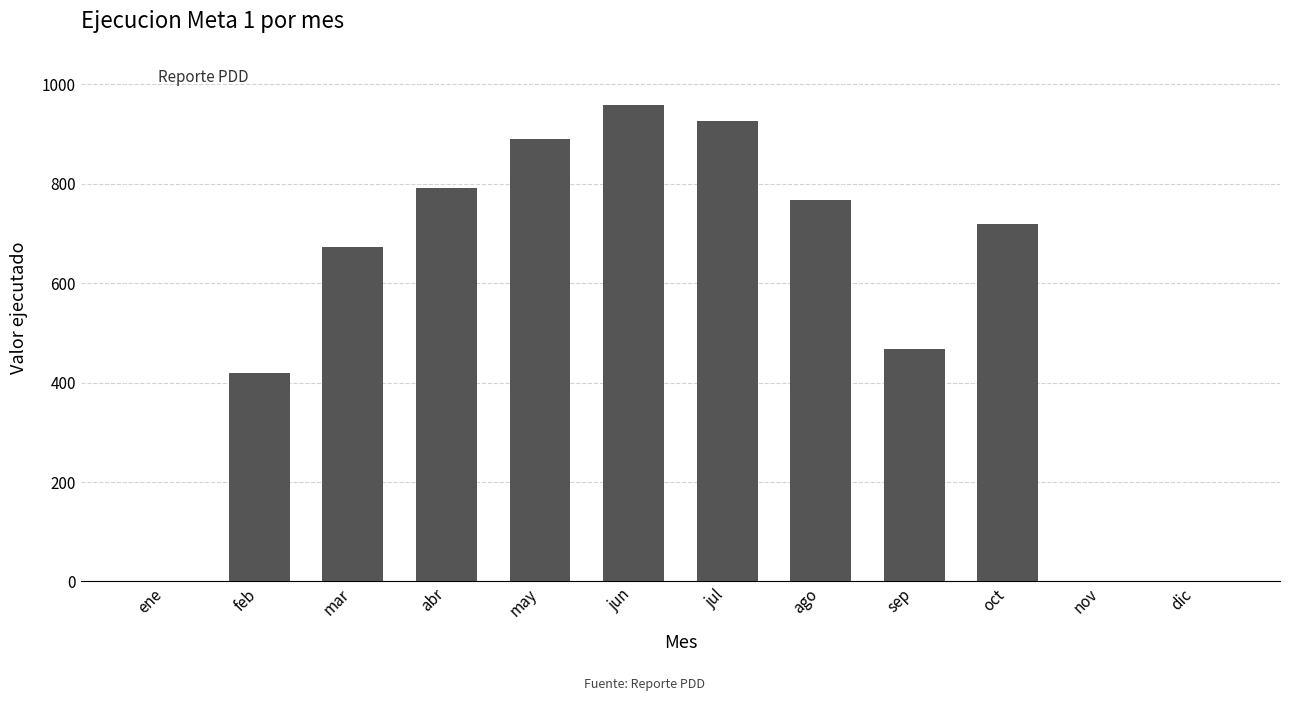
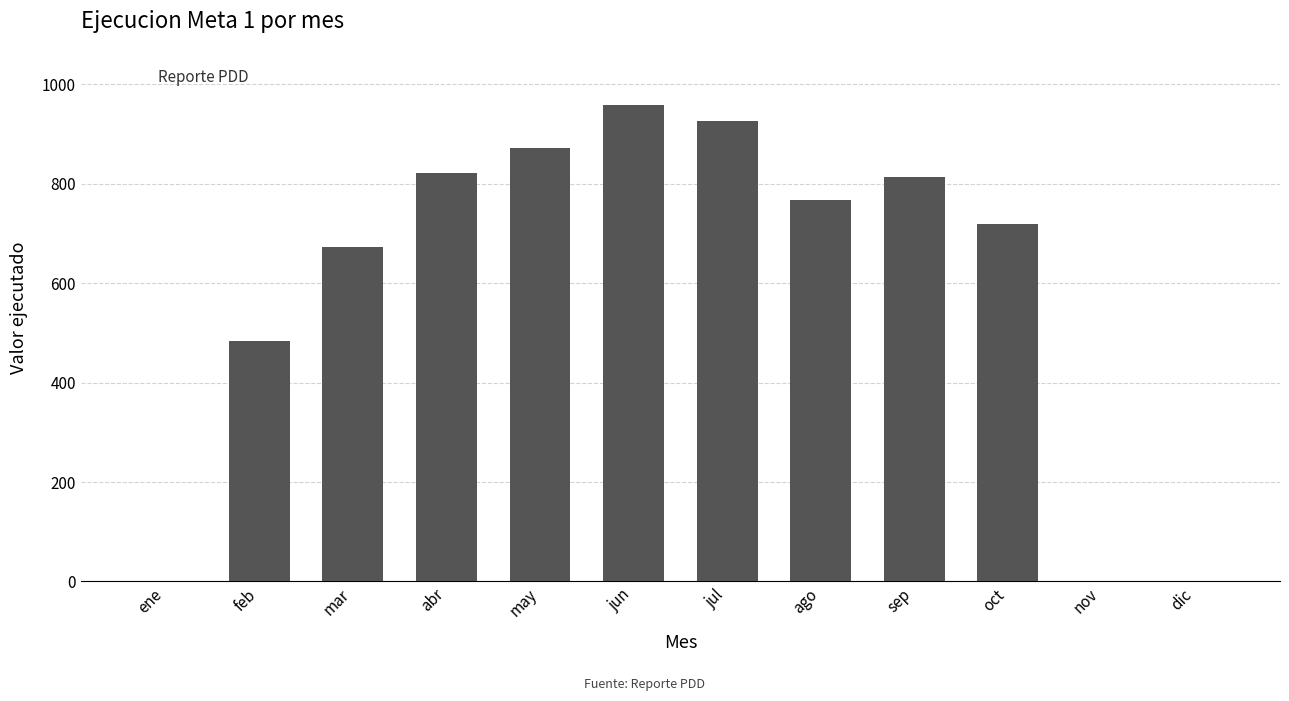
feb: 420 -> 480
abr: 790 -> 820
may: 890 -> 870
sep: 470 -> 810
